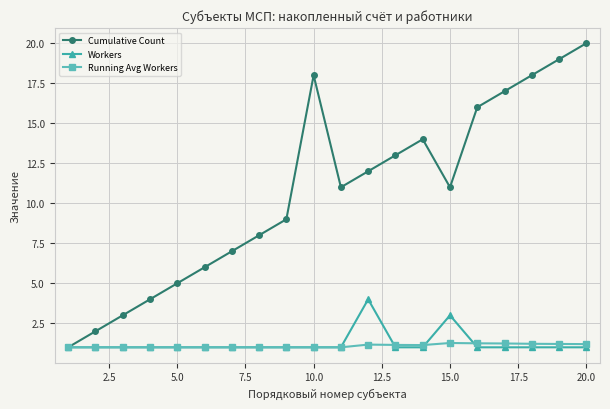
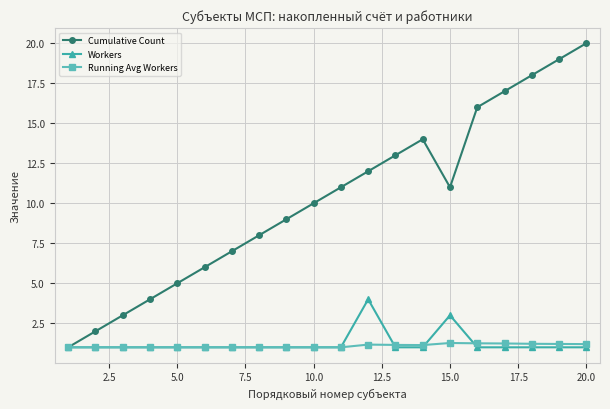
Cumulative Count, 10.0: 18 -> 10
